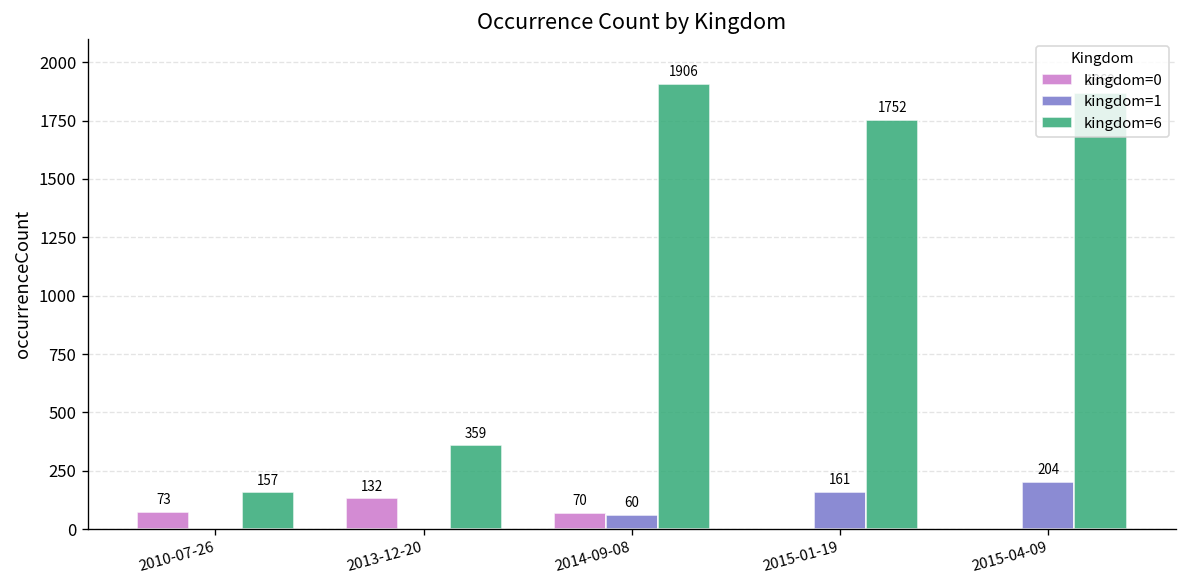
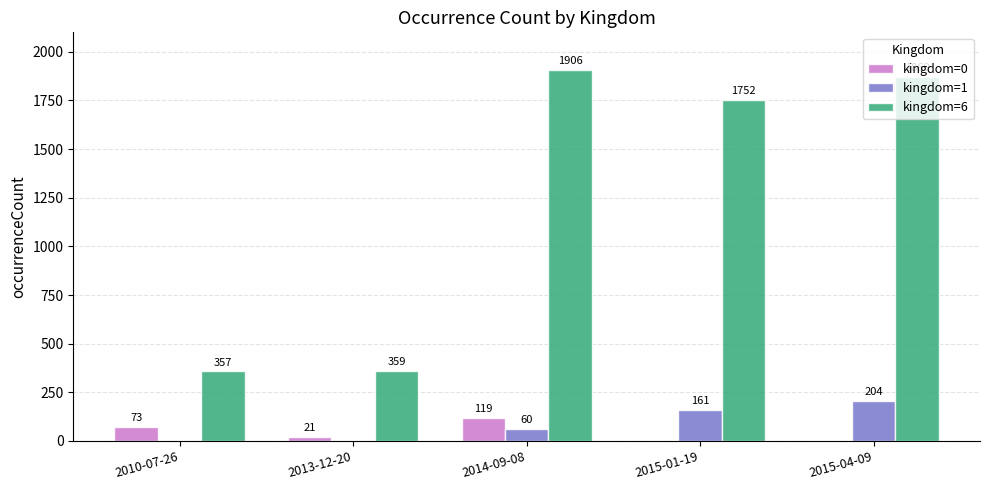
kingdom=6, 2010-07-26: 157 -> 357
kingdom=0, 2013-12-20: 132 -> 21
kingdom=0, 2014-09-08: 70 -> 119
